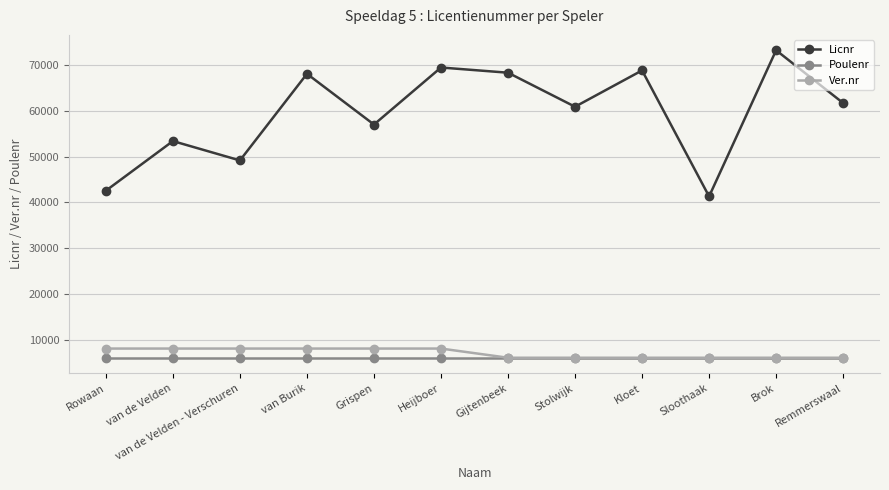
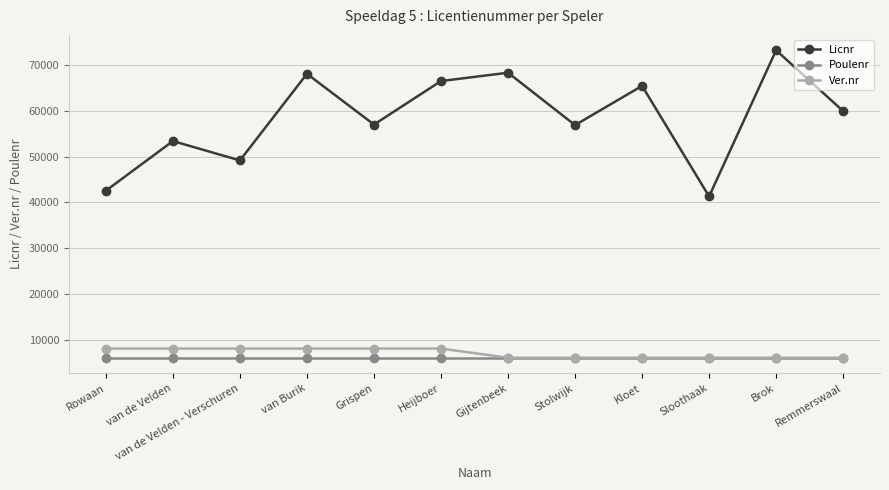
Licnr, Heijboer: 69000 -> 67000
Licnr, Stolwijk: 61000 -> 57000
Licnr, Kloet: 69000 -> 65000
Licnr, Remmerswaal: 62000 -> 60000
